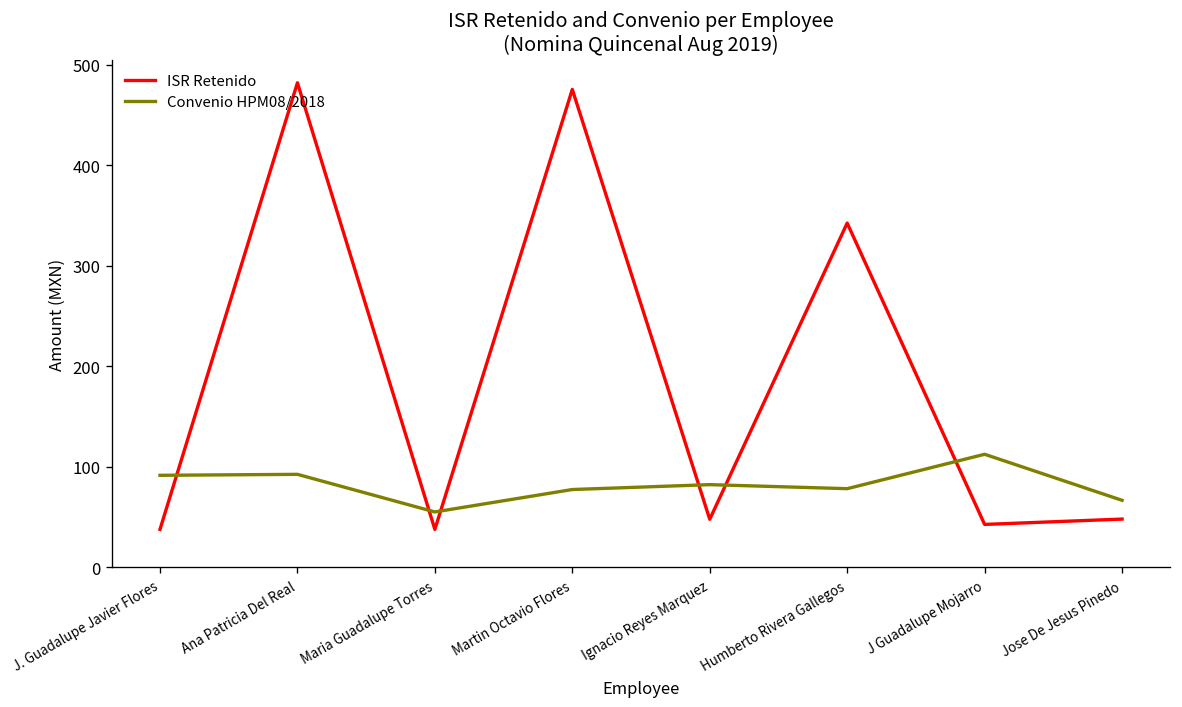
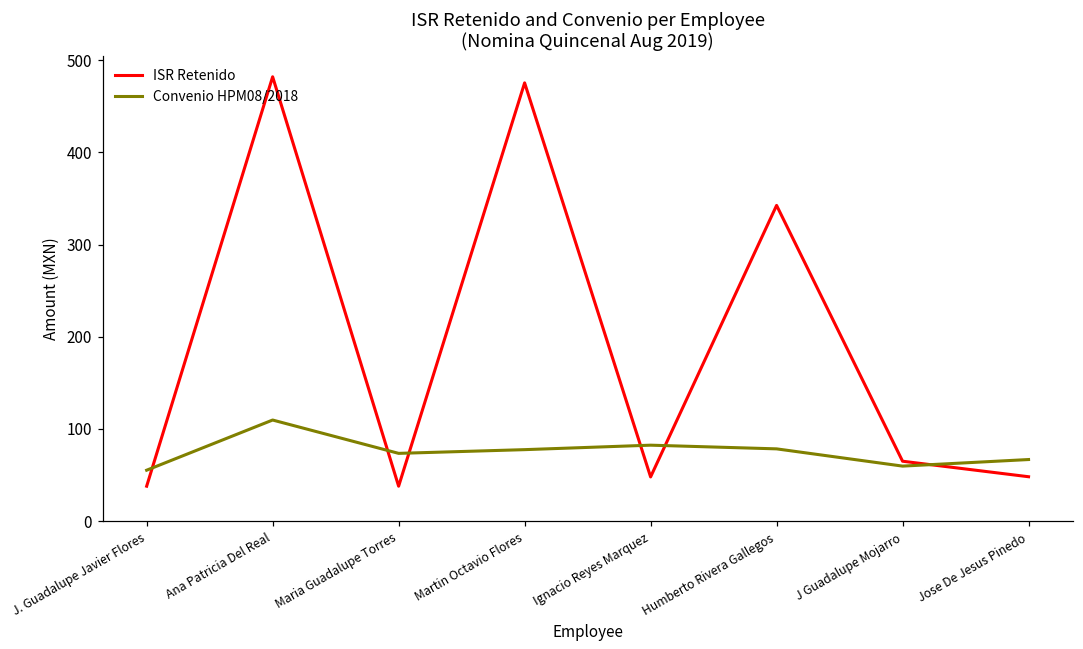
Convenio HPM08/2018, J. Guadalupe Javier Flores: 90 -> 60
Convenio HPM08/2018, Ana Patricia Del Real: 90 -> 110
Convenio HPM08/2018, Maria Guadalupe Torres: 60 -> 70
ISR Retenido, J Guadalupe Mojarro: 40 -> 60
Convenio HPM08/2018, J Guadalupe Mojarro: 110 -> 60
